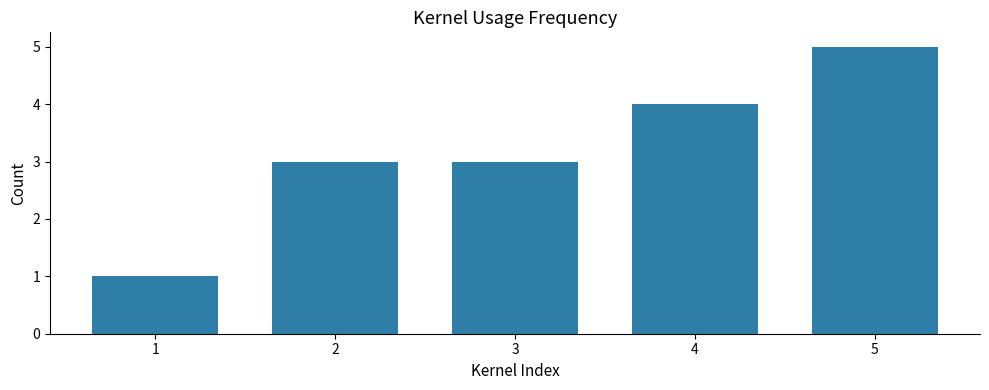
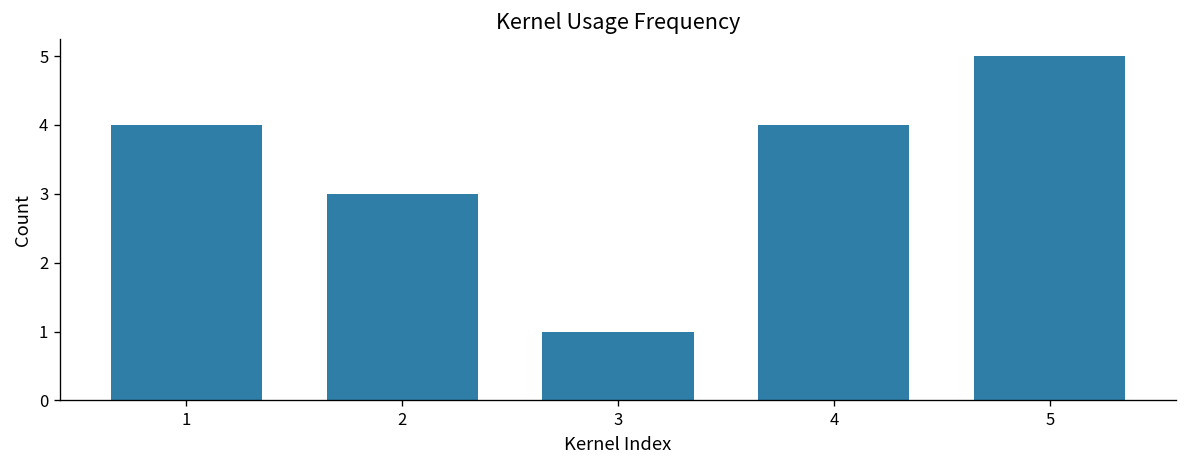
1: 1 -> 4
3: 3 -> 1
